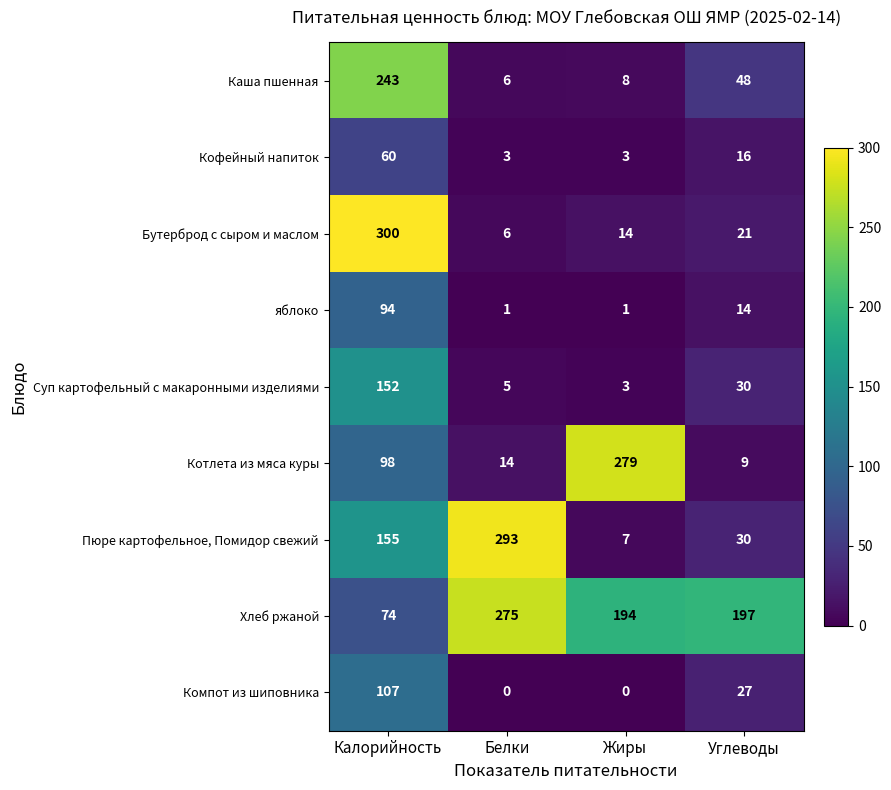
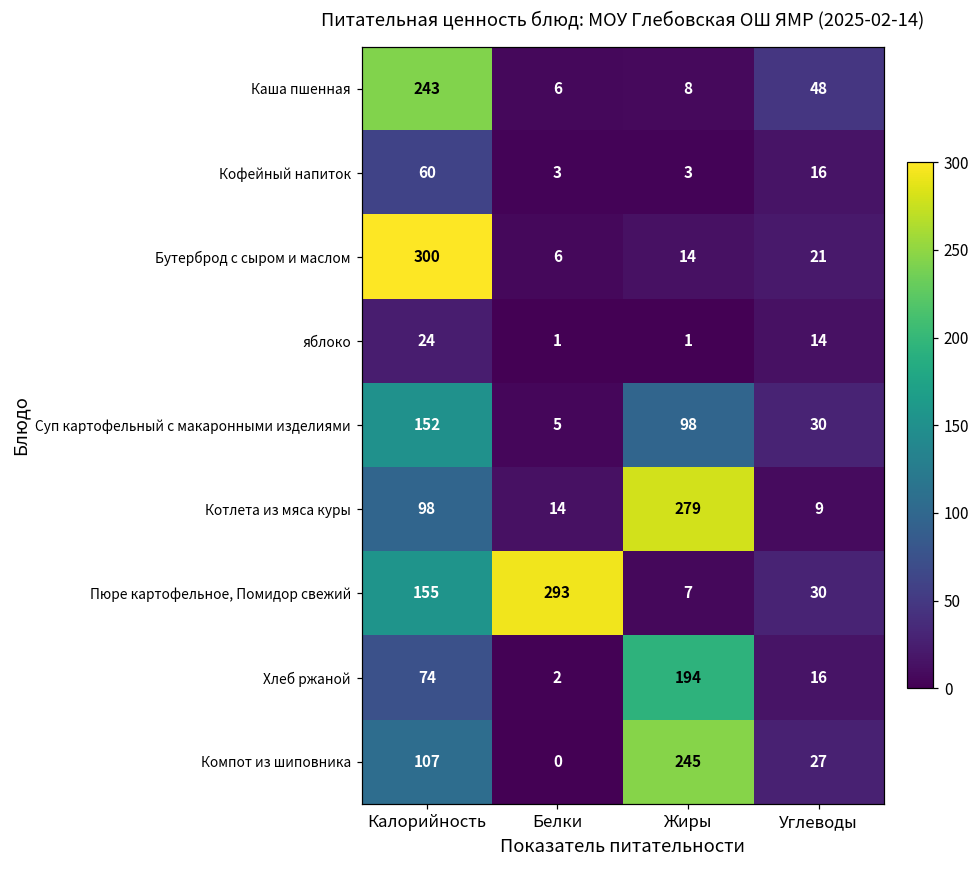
яблоко, Калорийность: 94 -> 24
Суп картофельный с макаронными изделиями, Жиры: 3 -> 98
Хлеб ржаной, Белки: 275 -> 2
Хлеб ржаной, Углеводы: 197 -> 16
Компот из шиповника, Жиры: 0 -> 245
